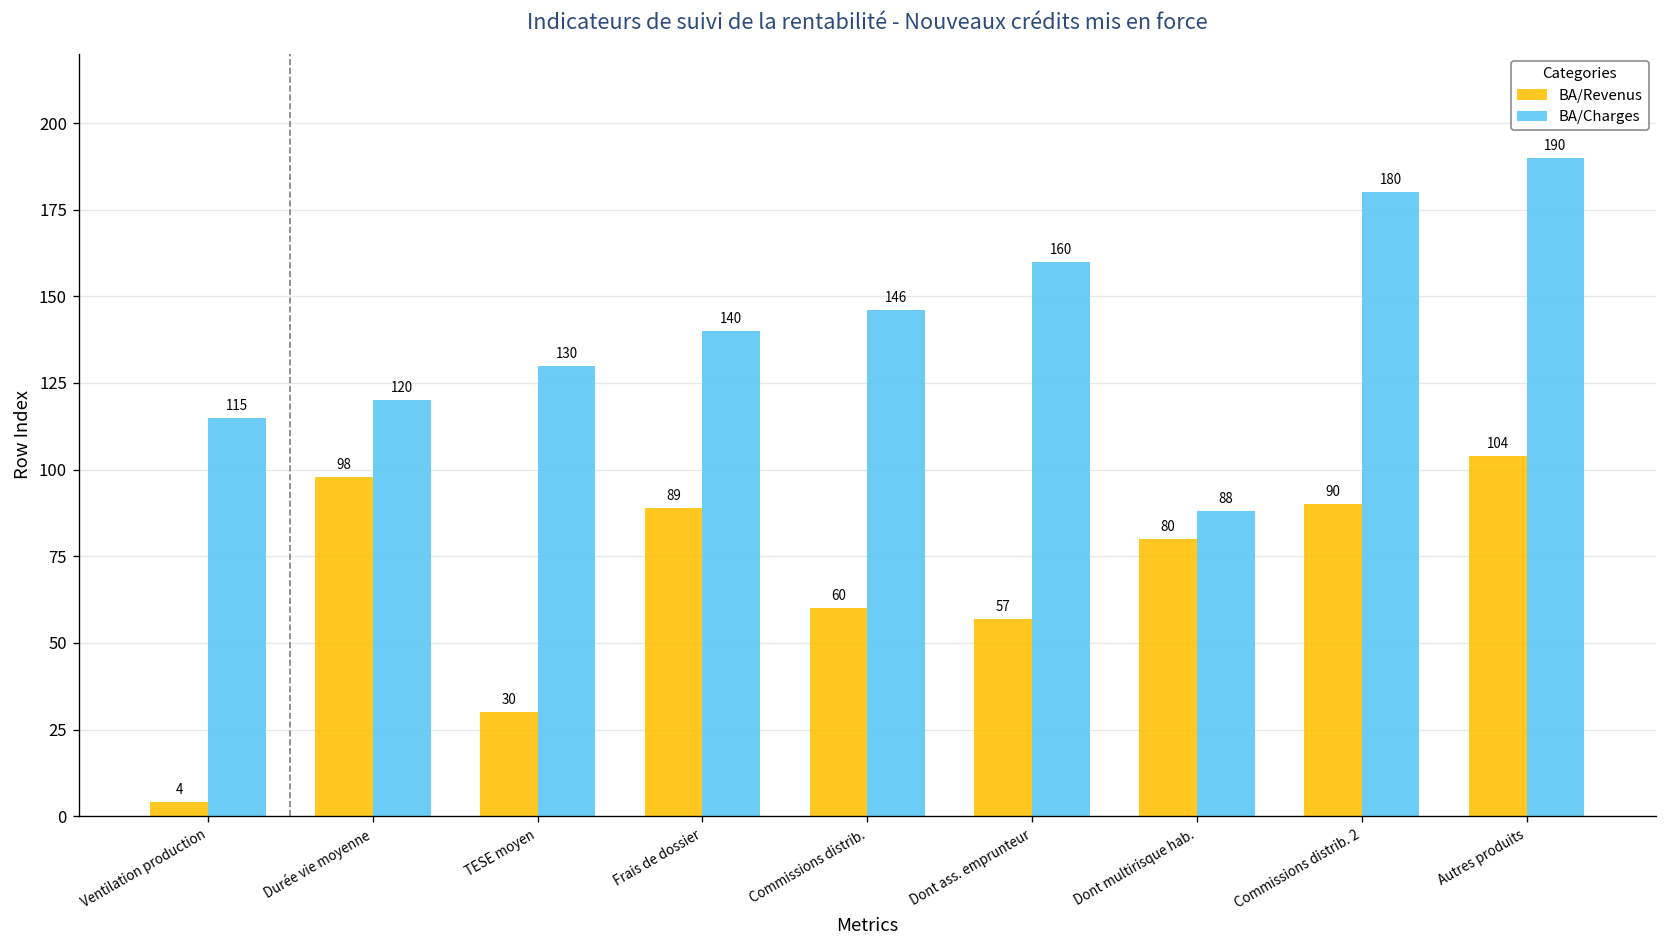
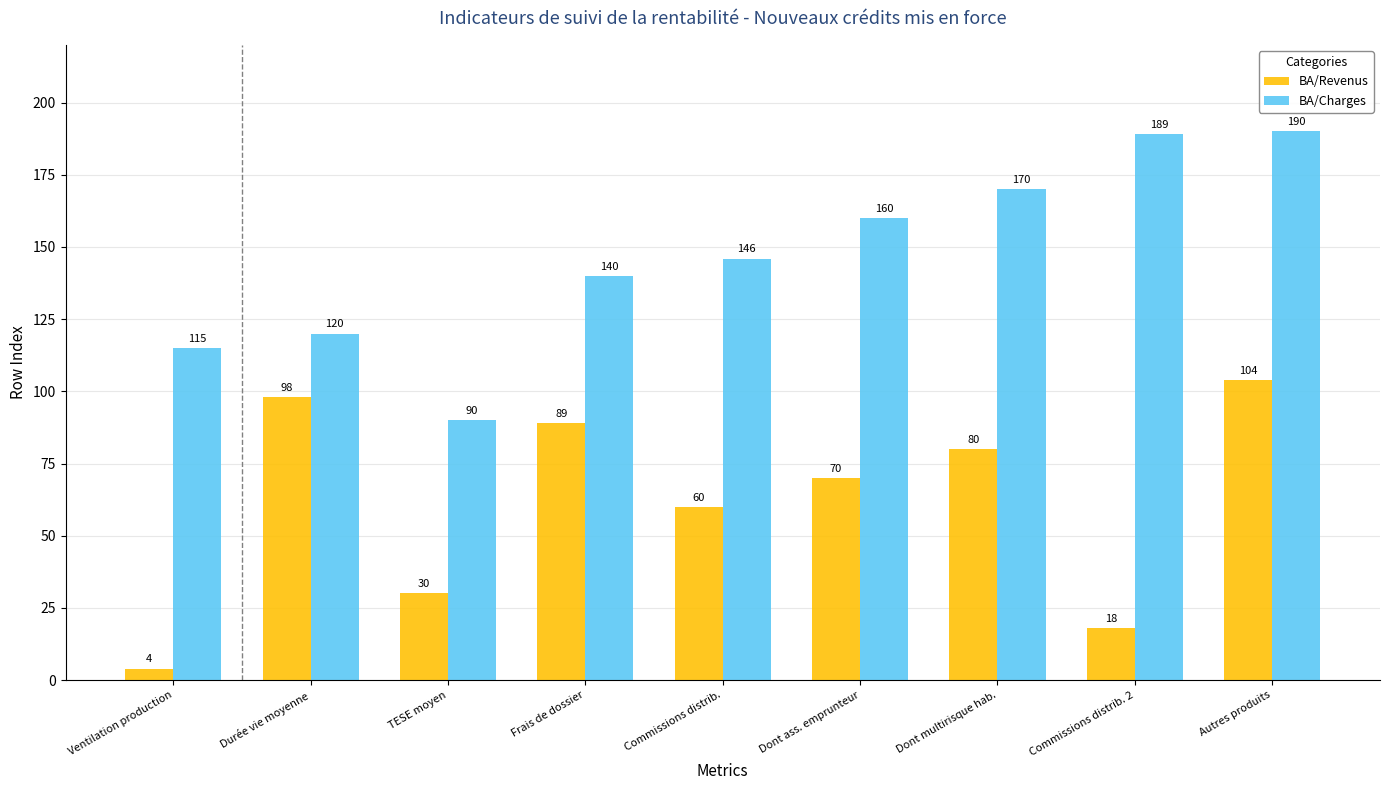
BA/Charges, TESE moyen: 130 -> 90
BA/Revenus, Dont ass. emprunteur: 57 -> 70
BA/Charges, Dont multirisque hab.: 88 -> 170
BA/Revenus, Commissions distrib. 2: 90 -> 18
BA/Charges, Commissions distrib. 2: 180 -> 189
